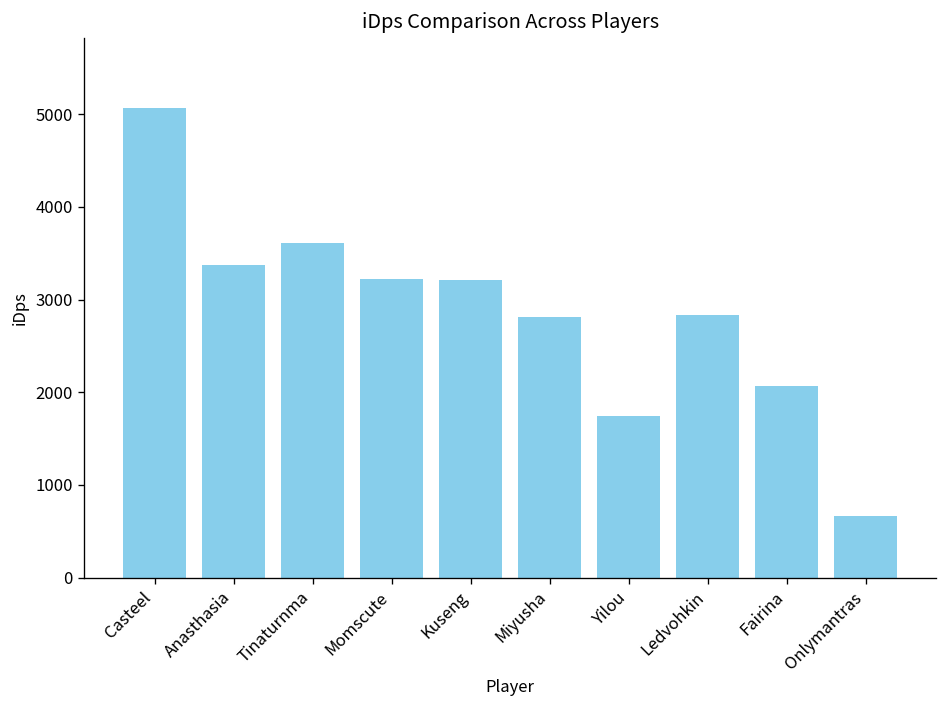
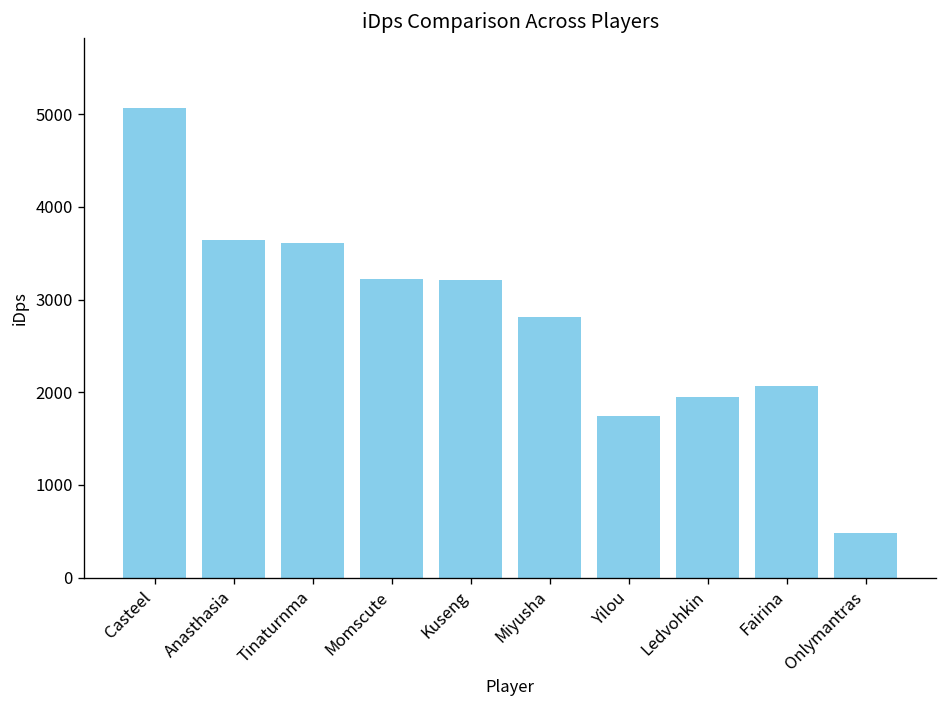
Anasthasia: 3400 -> 3600
Ledvohkin: 2800 -> 2000
Onlymantras: 700 -> 500
